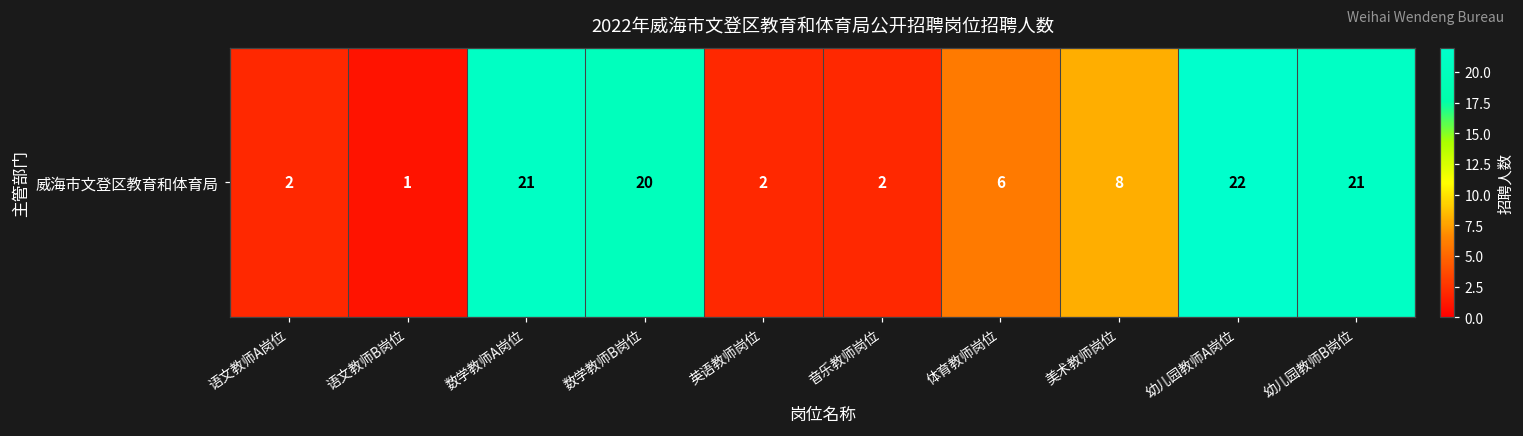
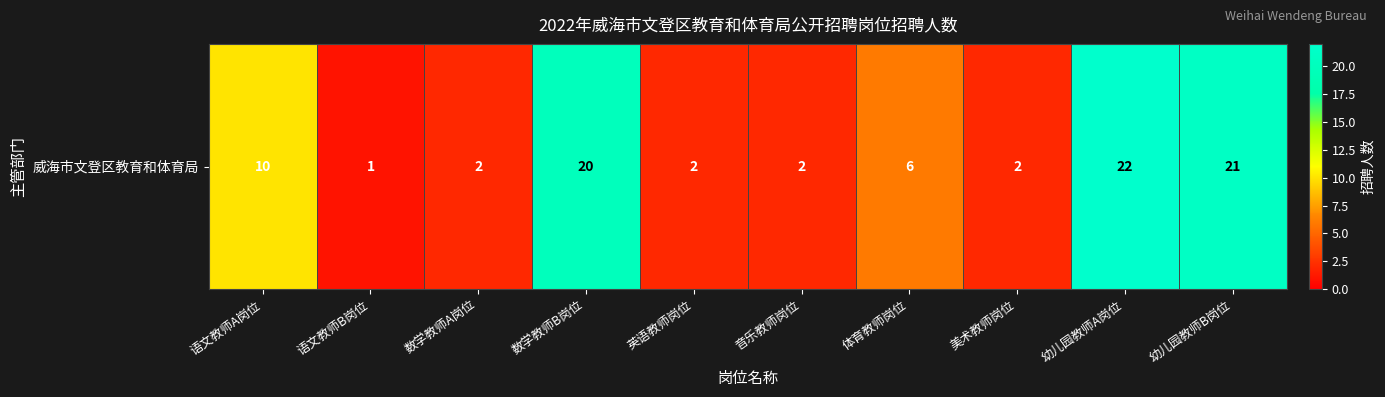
威海市文登区教育和体育局, 语文教师A岗位: 2 -> 10
威海市文登区教育和体育局, 数学教师A岗位: 21 -> 2
威海市文登区教育和体育局, 美术教师岗位: 8 -> 2
